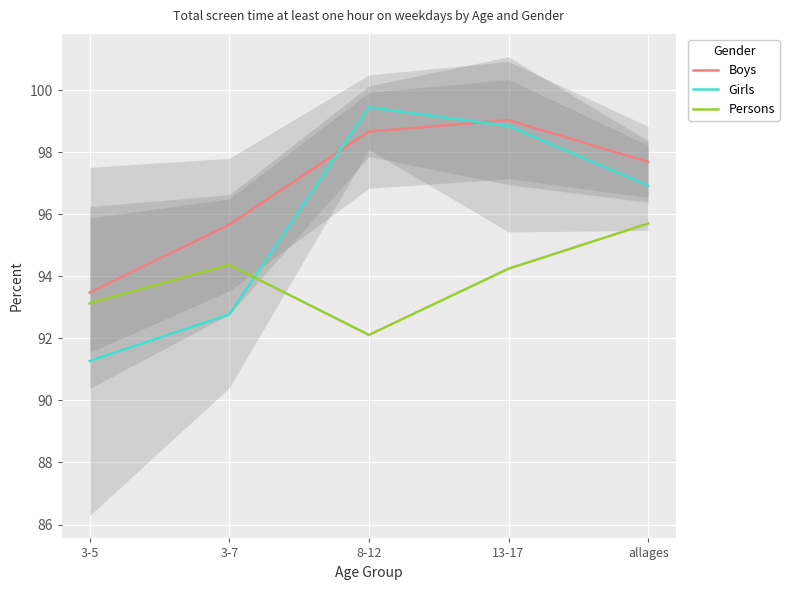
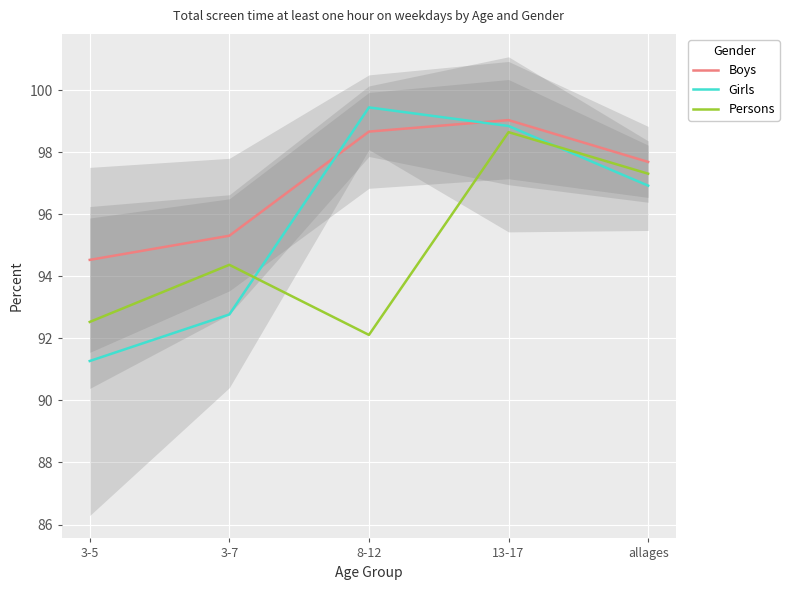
Boys, 3-5: 93.5 -> 94.5
Persons, 3-5: 93.1 -> 92.5
Boys, 3-7: 95.7 -> 95.3
Persons, 13-17: 94.2 -> 98.6
Persons, allages: 95.7 -> 97.3
